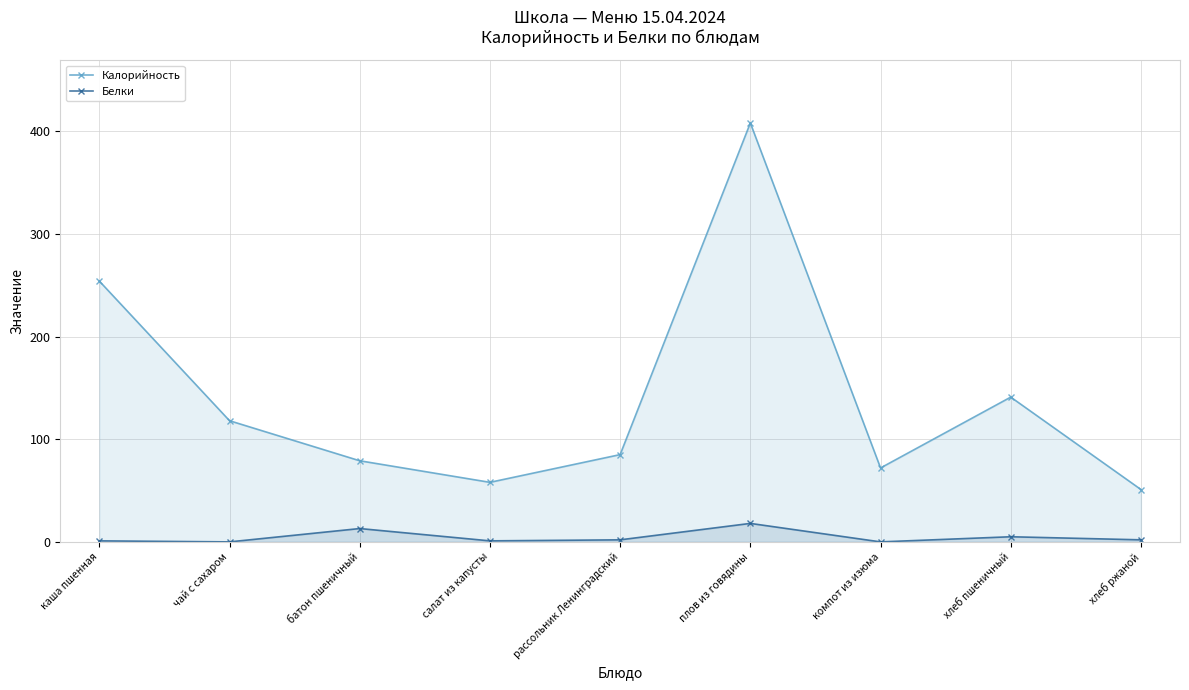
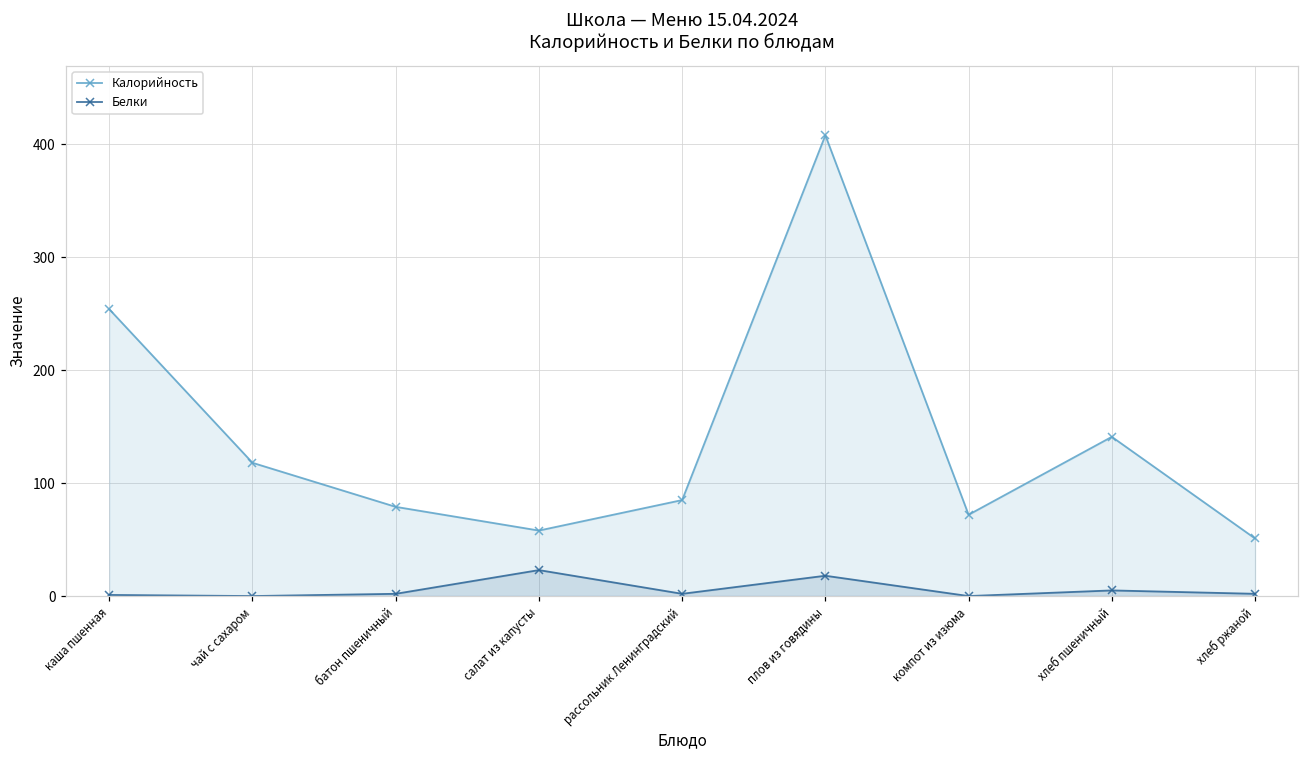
Белки, батон пшеничный: 13 -> 2
Белки, салат из капусты: 1 -> 23
